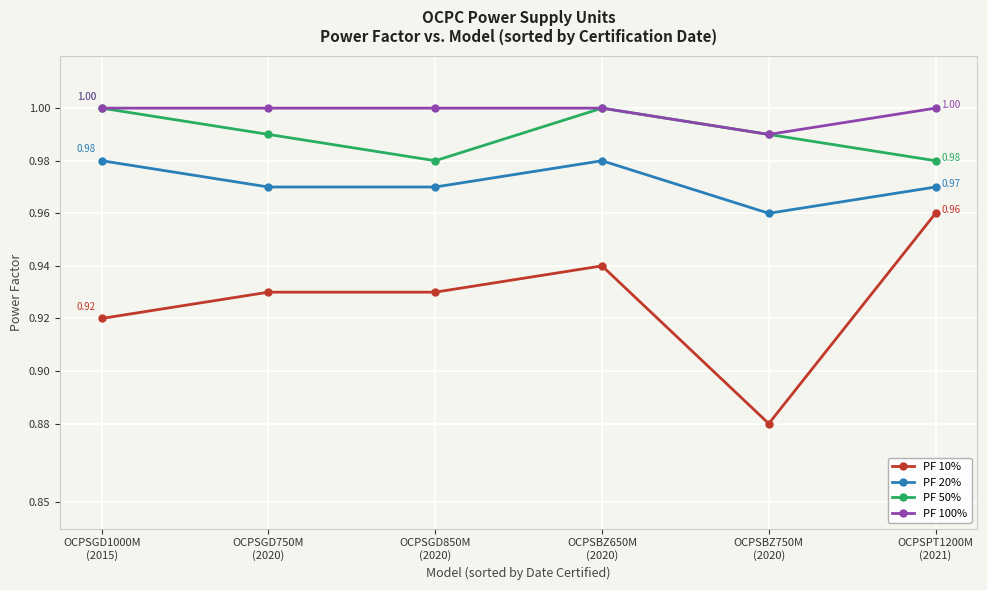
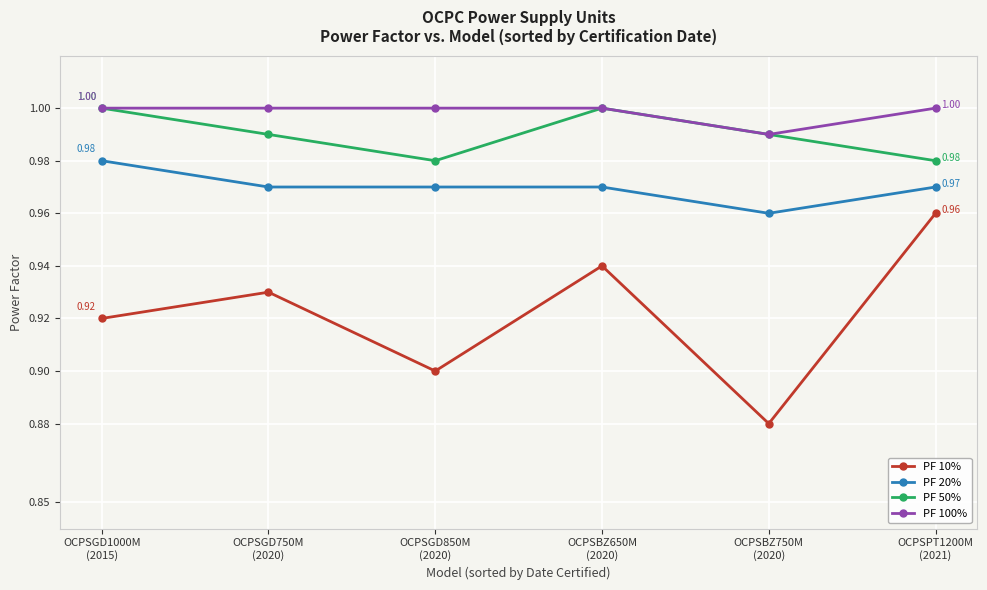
PF 10%, OCPSGD850M (2020): 0.93 -> 0.90
PF 20%, OCPSBZ650M (2020): 0.98 -> 0.97
